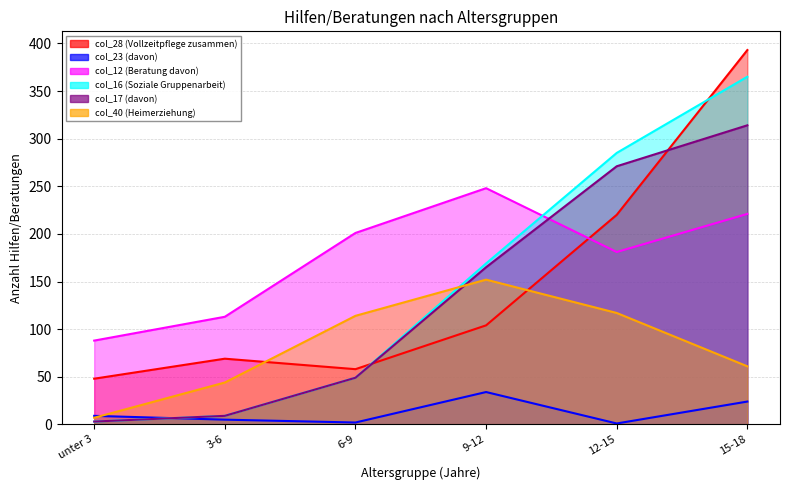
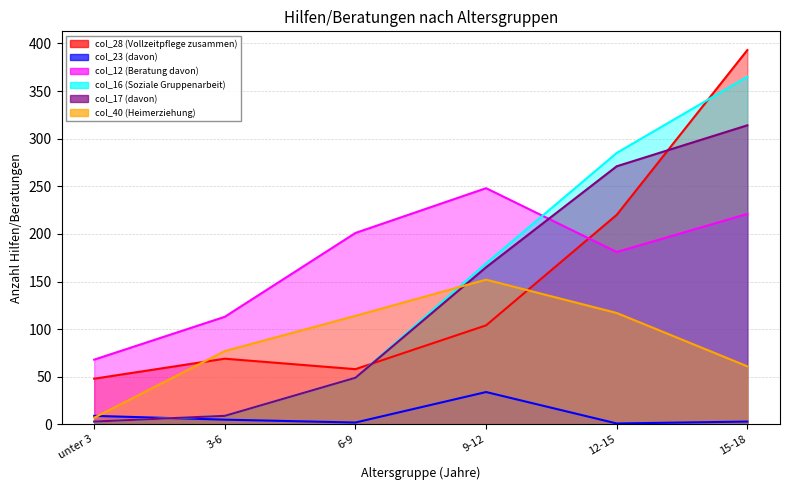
col_12 (Beratung davon), unter 3: 90 -> 70
col_40 (Heimerziehung), 3-6: 40 -> 80
col_23 (davon), 15-18: 20 -> 0
